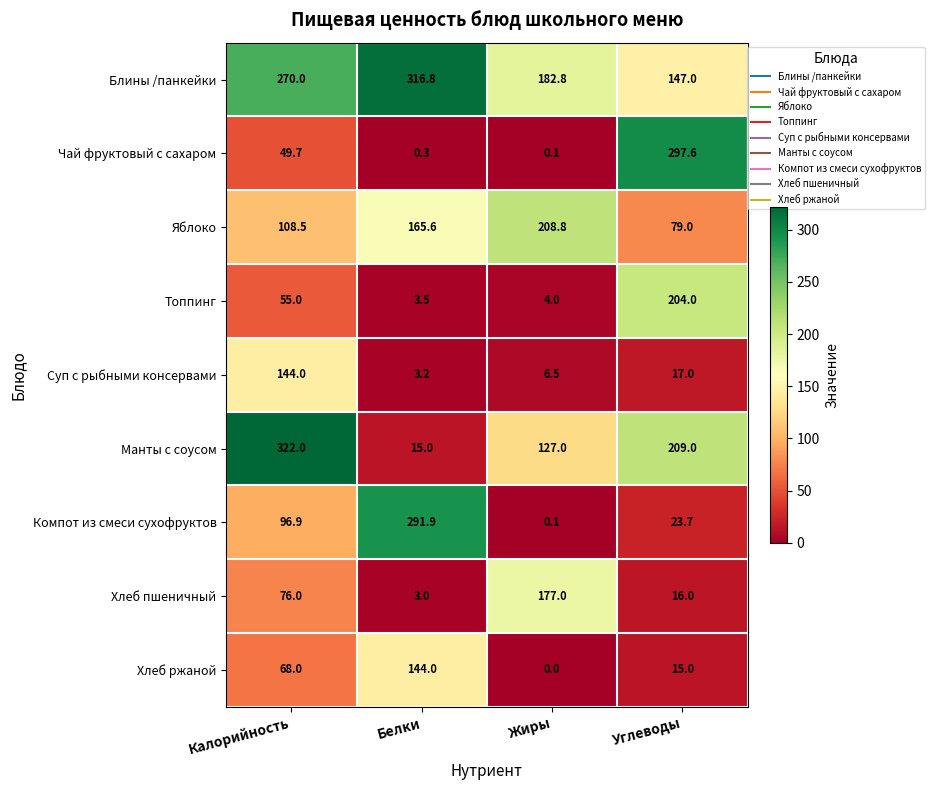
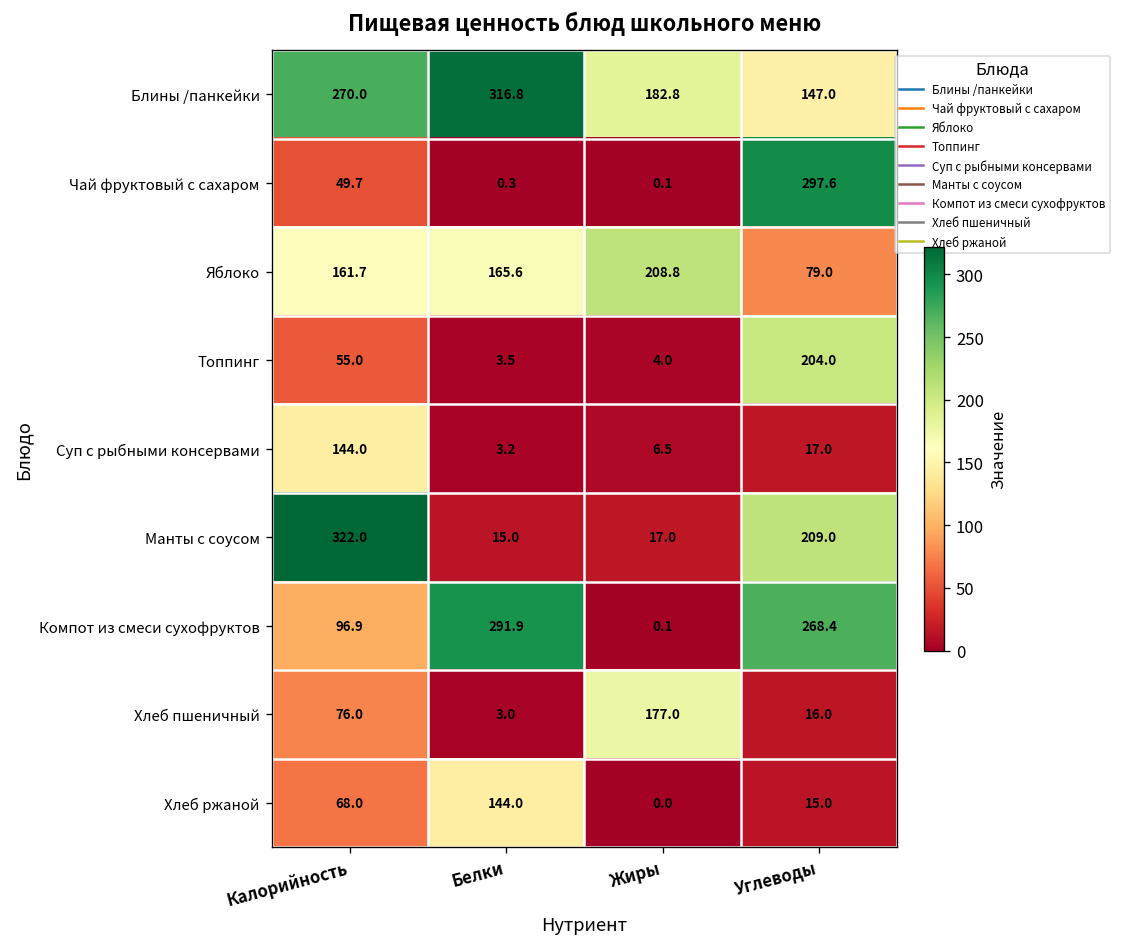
Яблоко, Калорийность: 108.5 -> 161.7
Манты с соусом, Жиры: 127.0 -> 17.0
Компот из смеси сухофруктов, Углеводы: 23.7 -> 268.4
